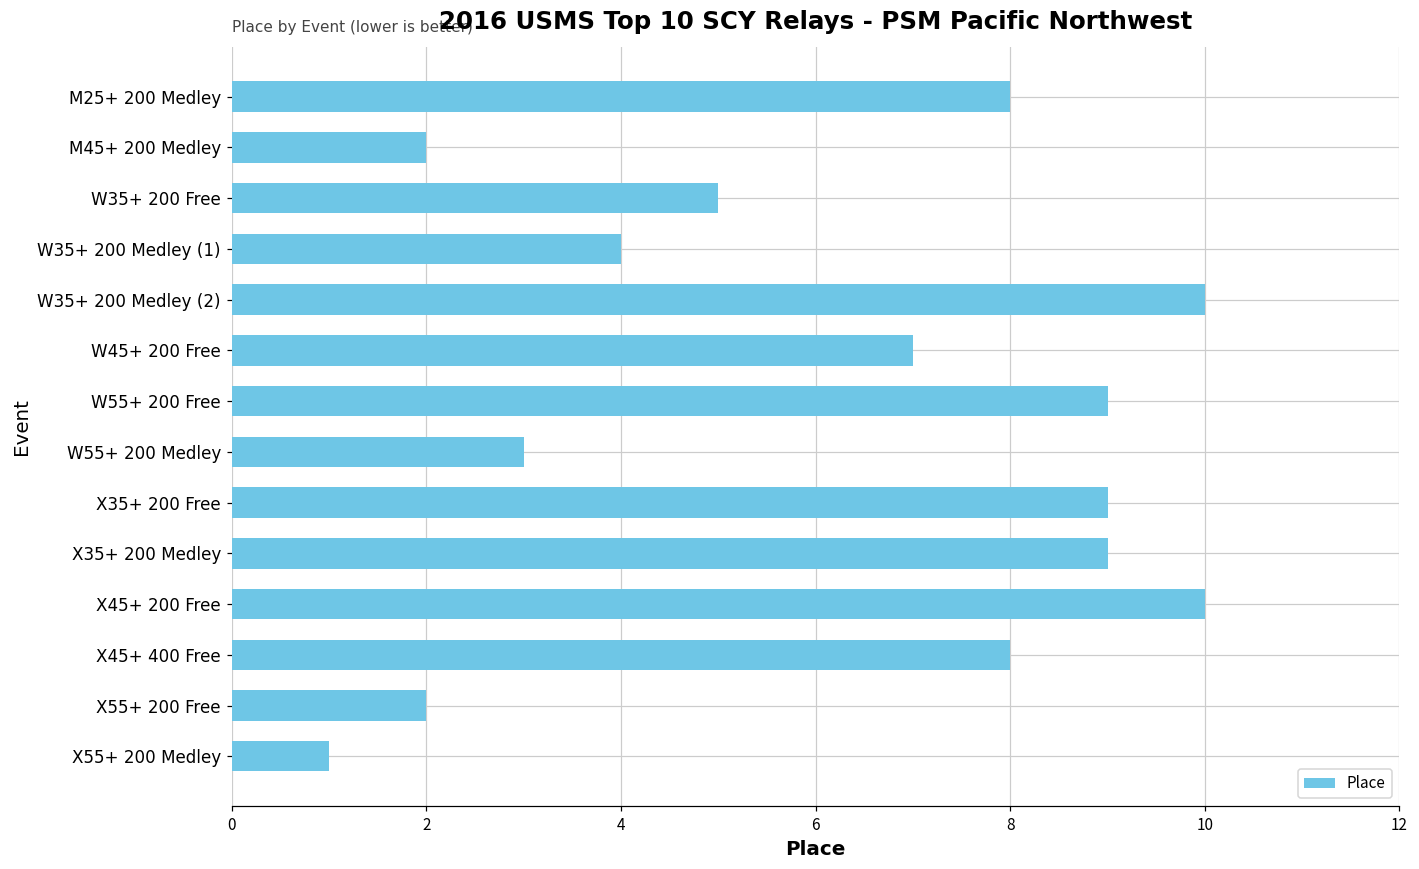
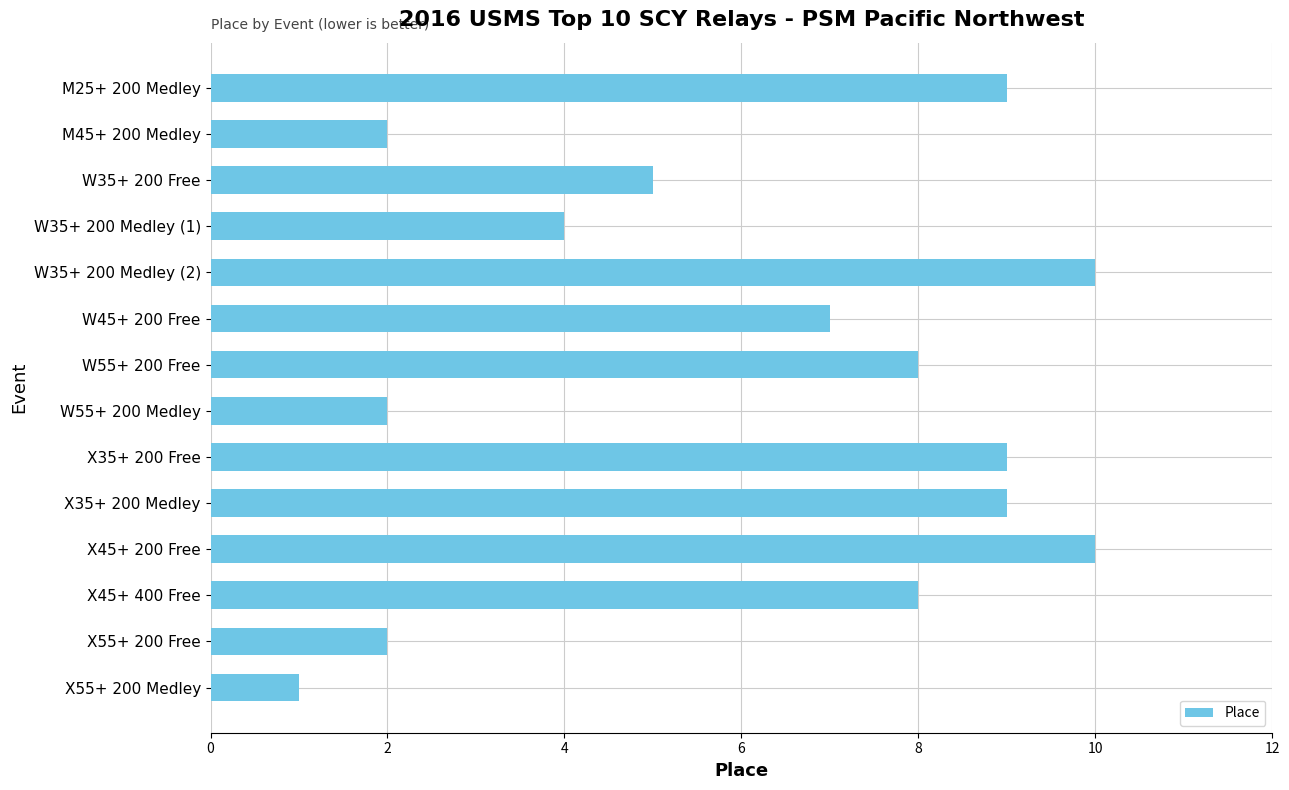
M25+ 200 Medley: 8 -> 9
W55+ 200 Free: 9 -> 8
W55+ 200 Medley: 3 -> 2
